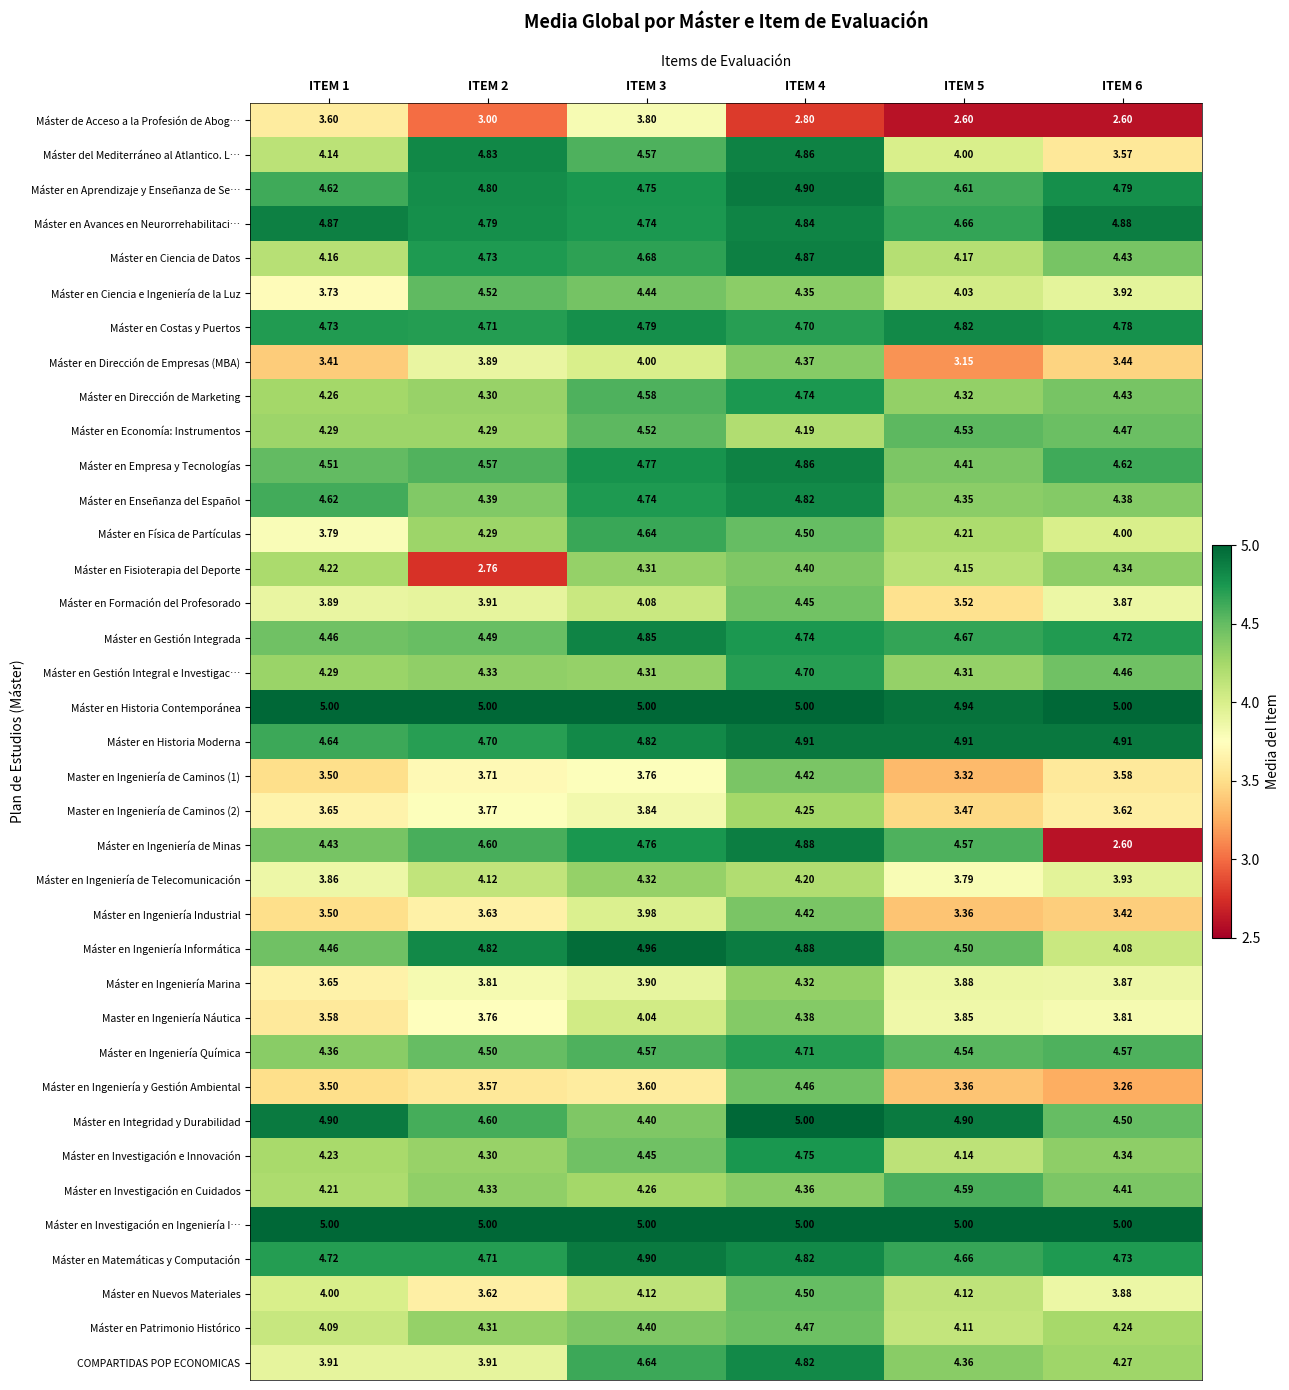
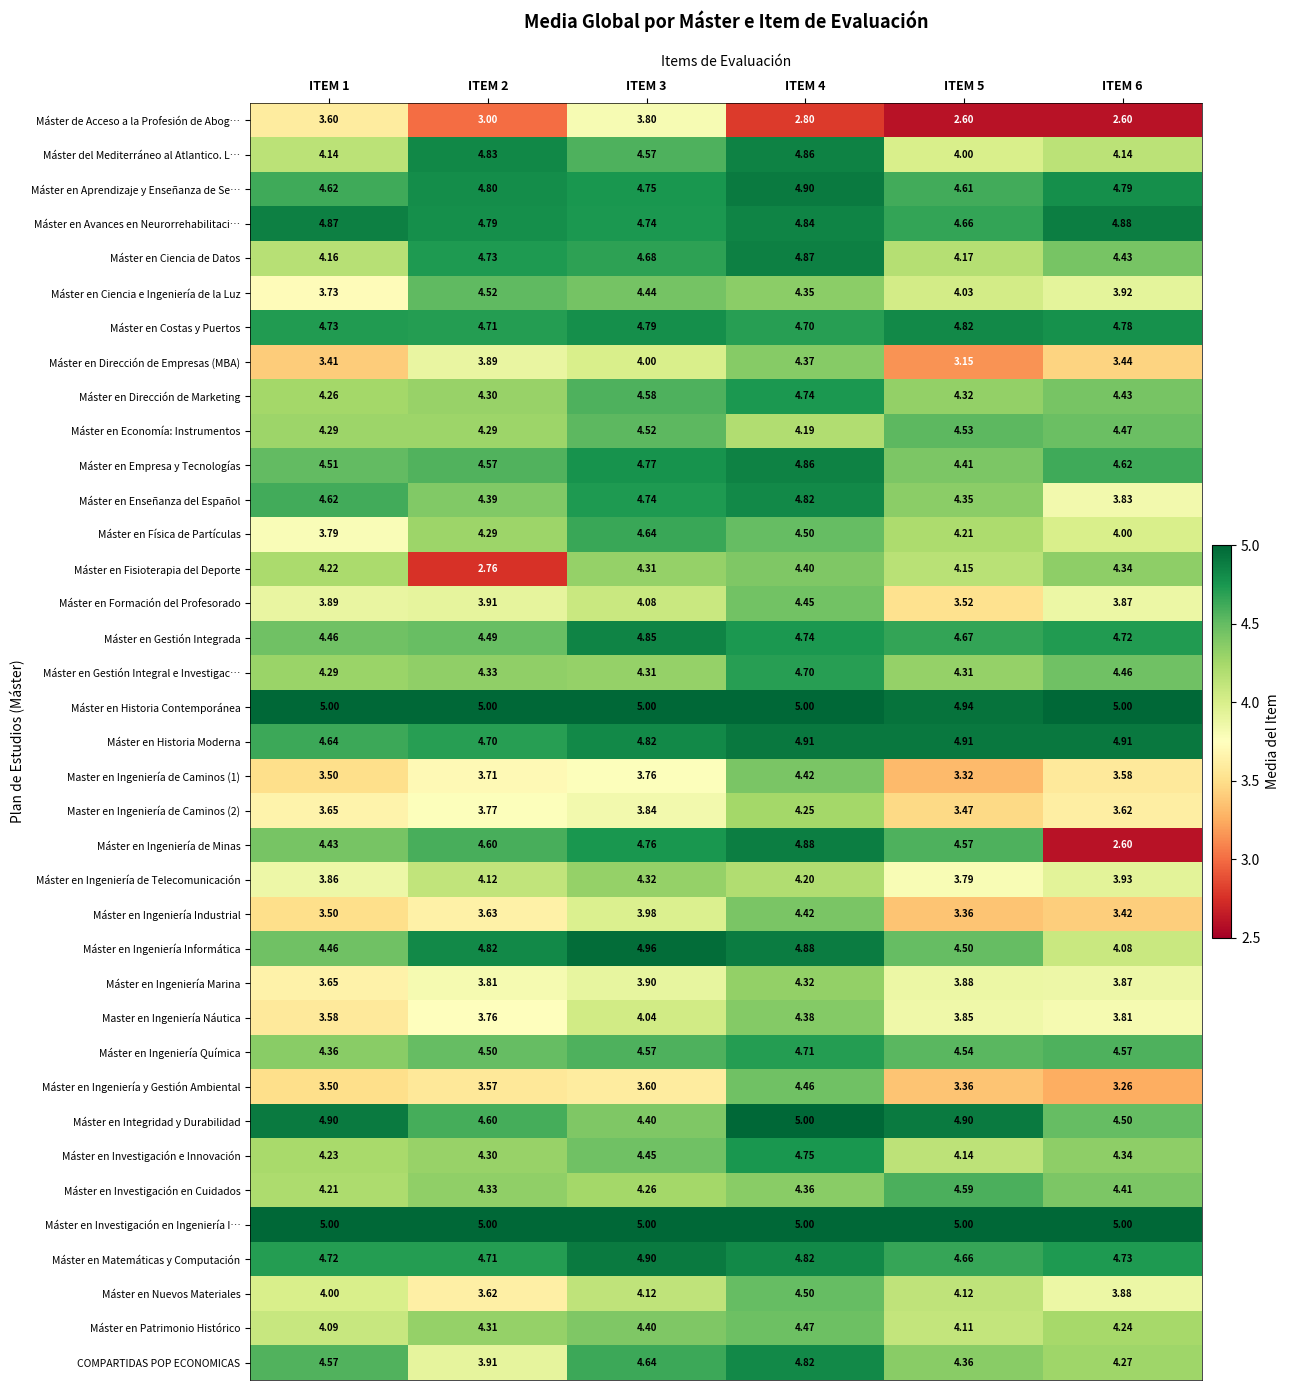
Máster del Mediterráneo al Atlantico. L…, ITEM 6: 3.57 -> 4.14
Máster en Enseñanza del Español, ITEM 6: 4.38 -> 3.83
COMPARTIDAS POP ECONOMICAS, ITEM 1: 3.91 -> 4.57
